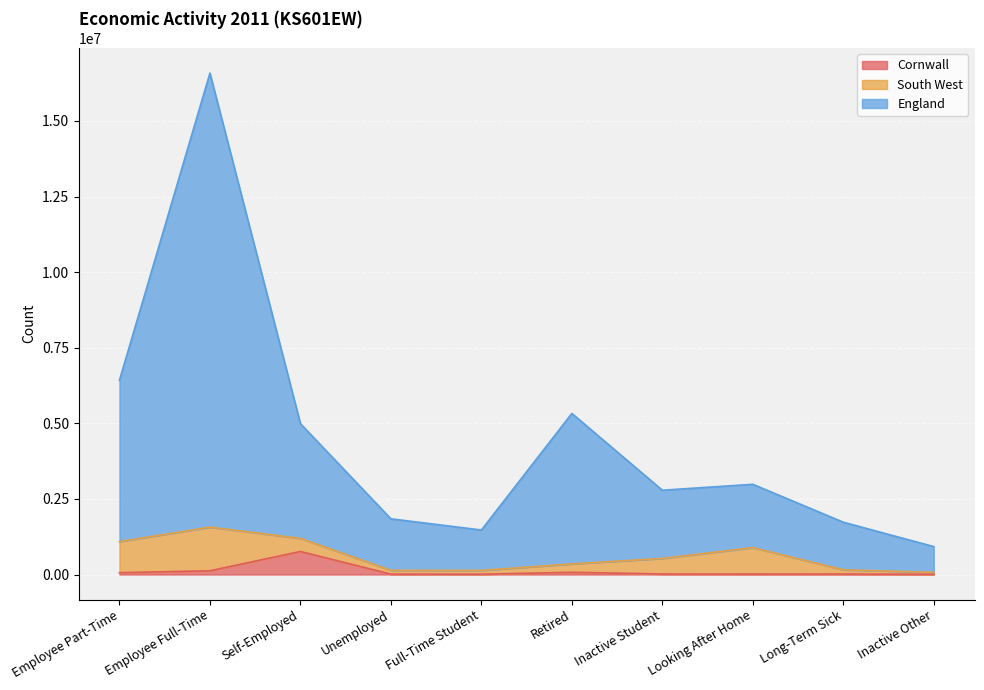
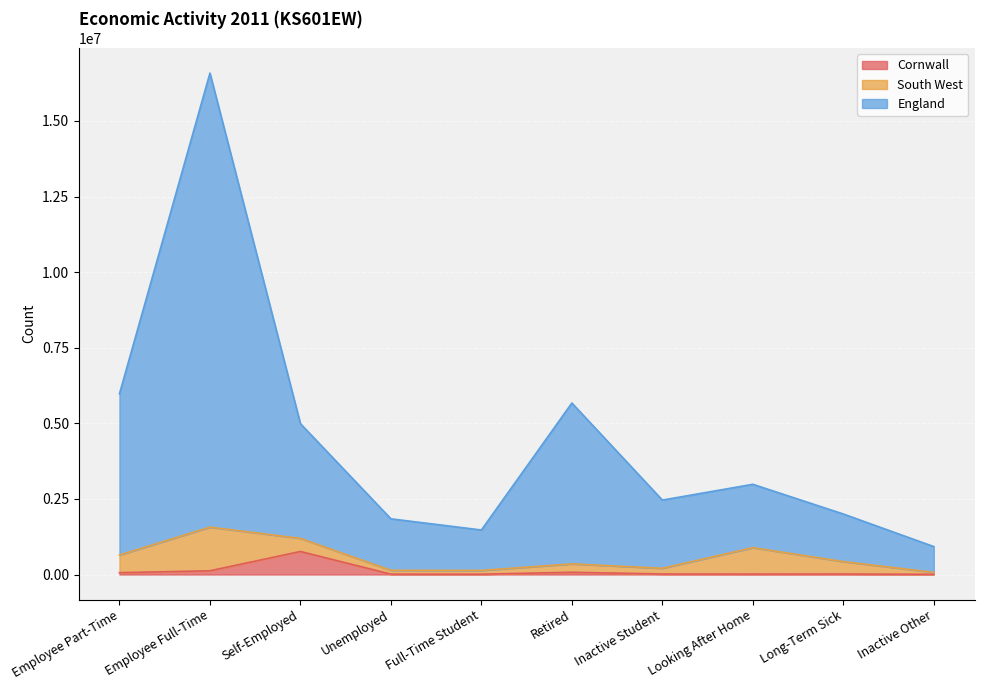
South West, Employee Part-Time: 1000000 -> 600000
England, Retired: 5000000 -> 5300000
South West, Inactive Student: 500000 -> 200000
South West, Long-Term Sick: 100000 -> 400000
